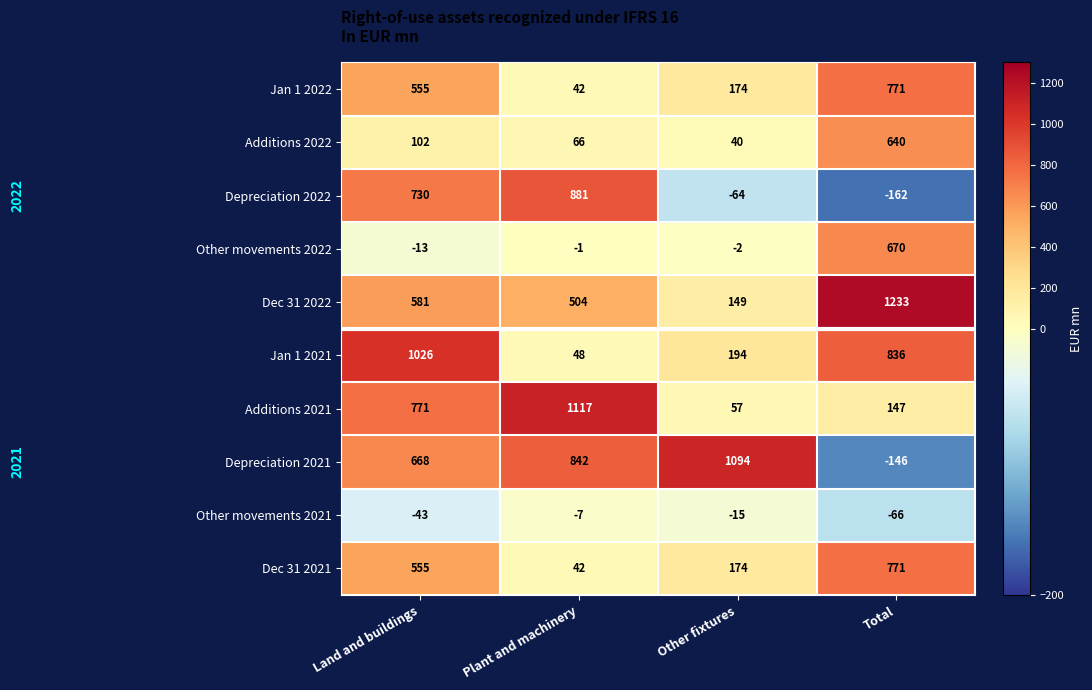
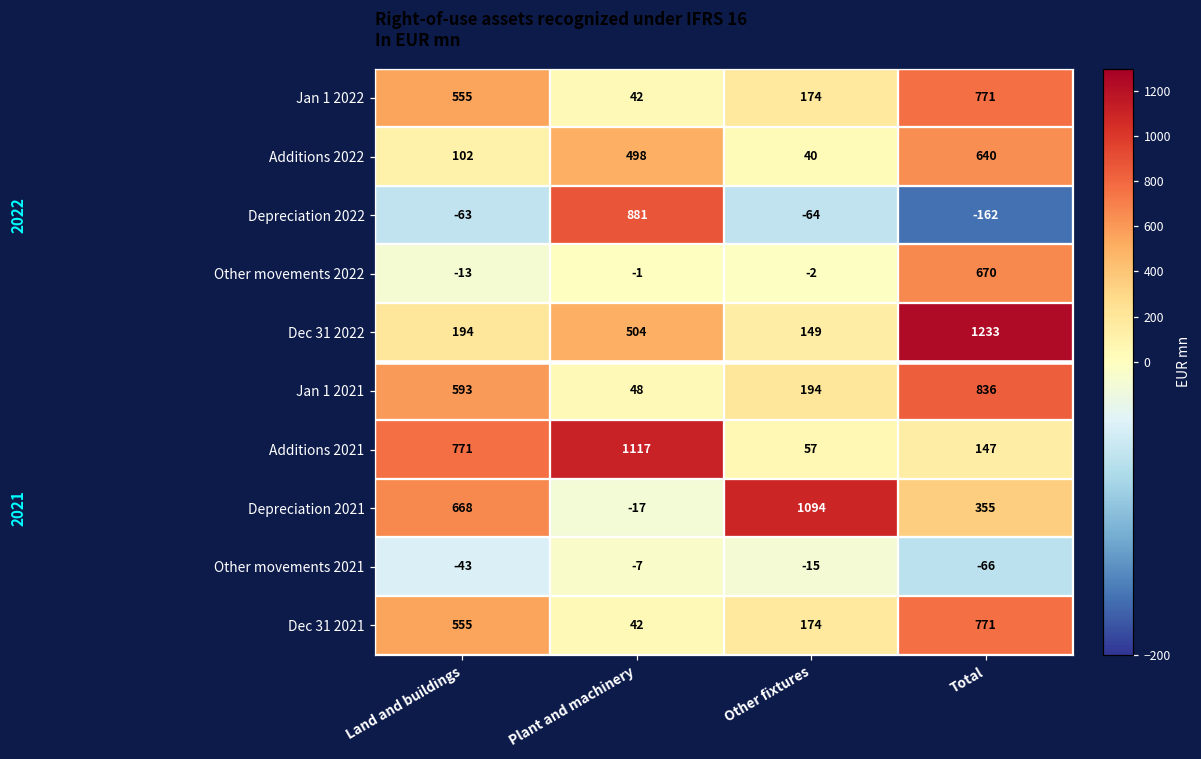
Additions 2022, Plant and machinery: 66 -> 498
Depreciation 2022, Land and buildings: 730 -> -63
Dec 31 2022, Land and buildings: 581 -> 194
Jan 1 2021, Land and buildings: 1026 -> 593
Depreciation 2021, Plant and machinery: 842 -> -17
Depreciation 2021, Total: -146 -> 355
